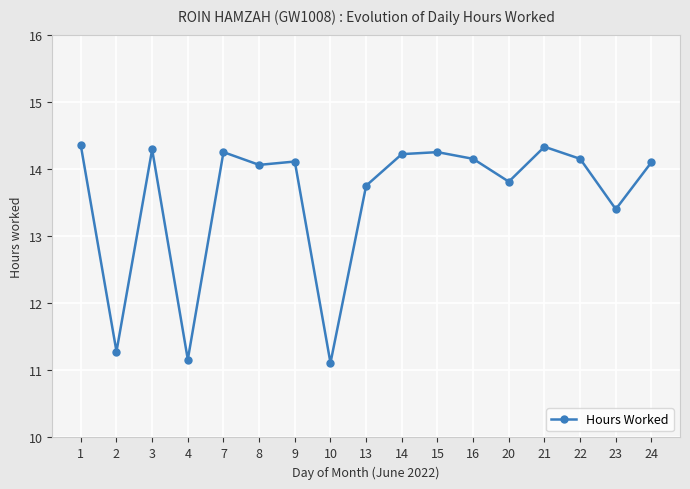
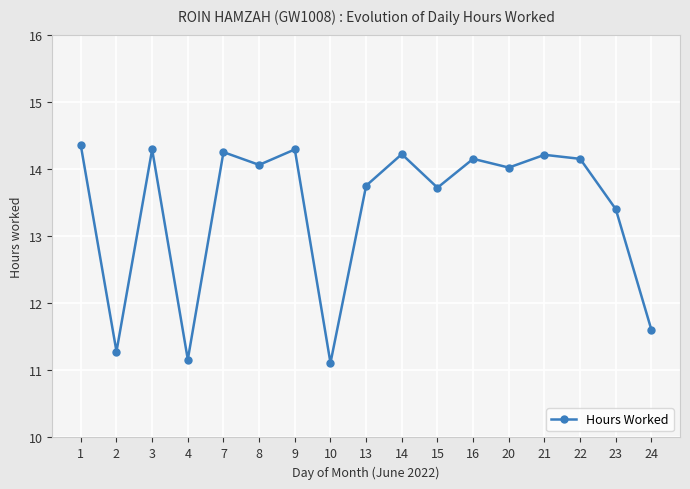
9: 14.1 -> 14.3
15: 14.3 -> 13.7
20: 13.8 -> 14.0
21: 14.3 -> 14.2
24: 14.1 -> 11.6
